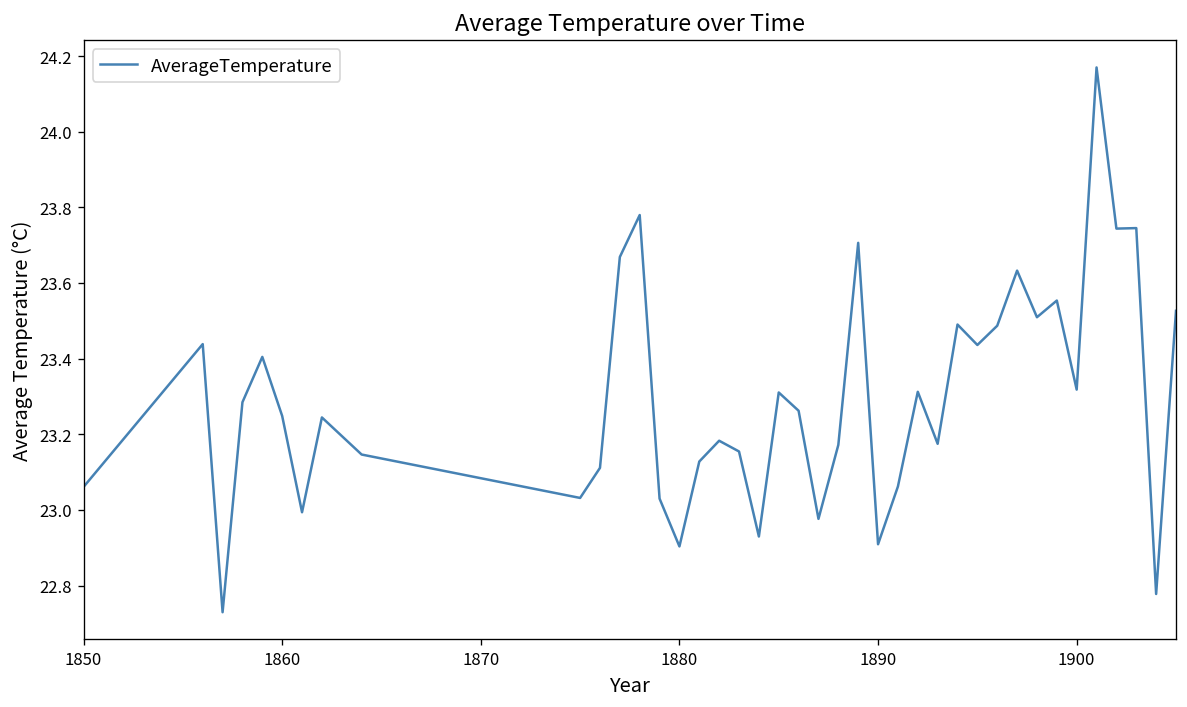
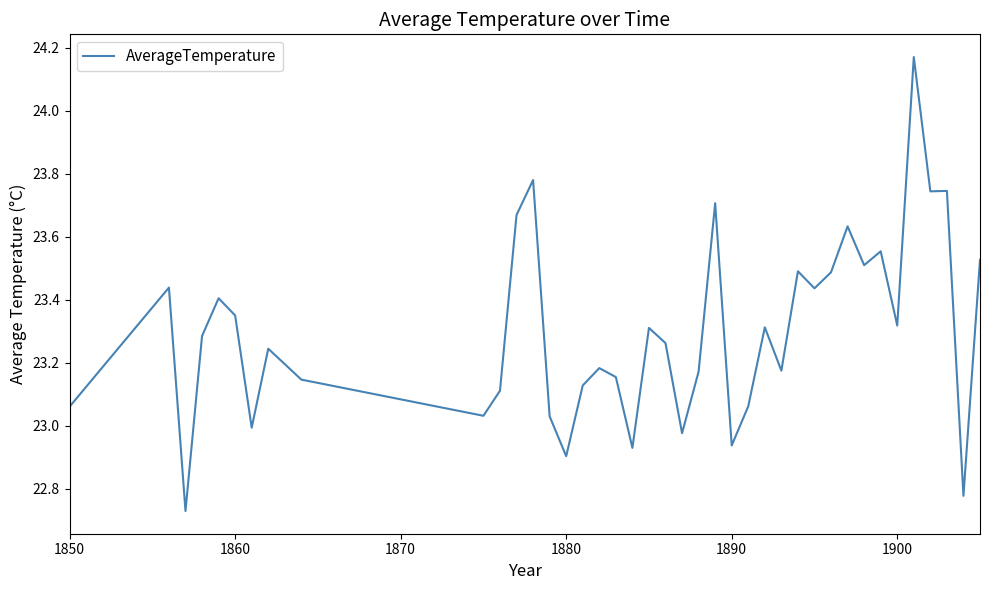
1860: 23.25 -> 23.35
1890: 22.91 -> 22.94
